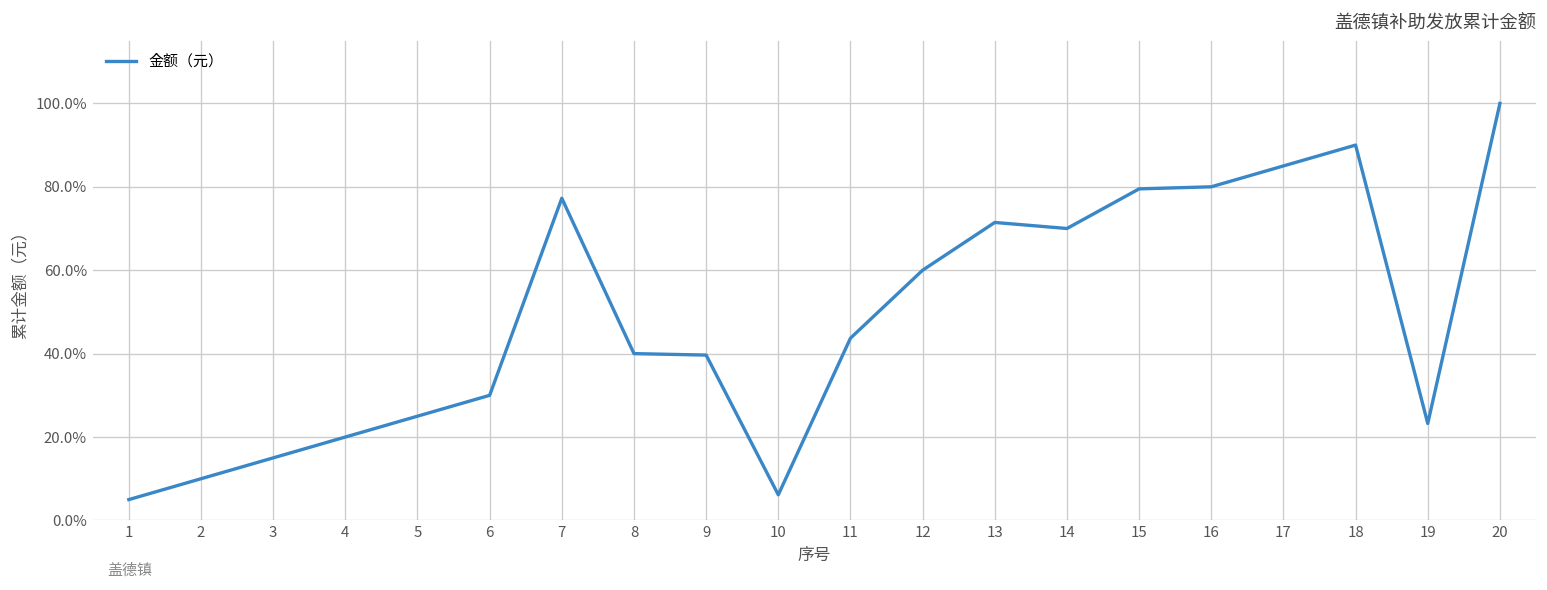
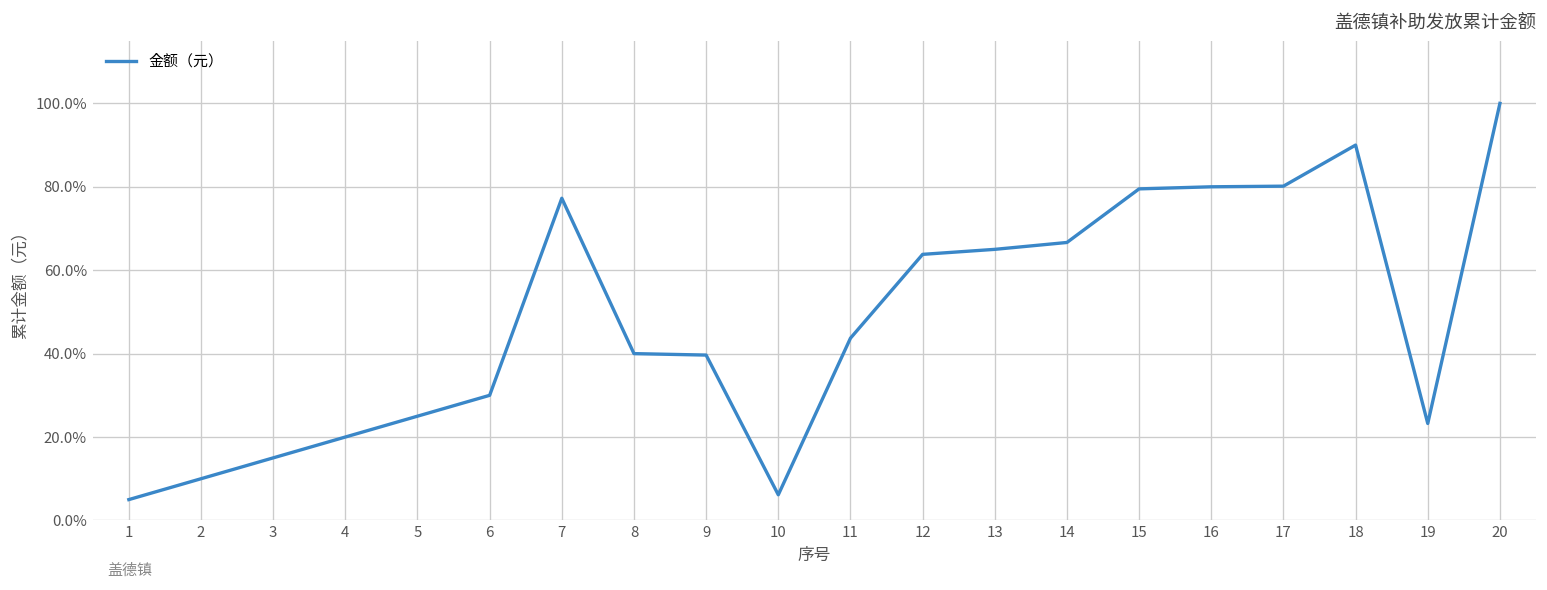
12: 60% -> 64%
13: 71% -> 65%
14: 70% -> 67%
17: 85% -> 80%
